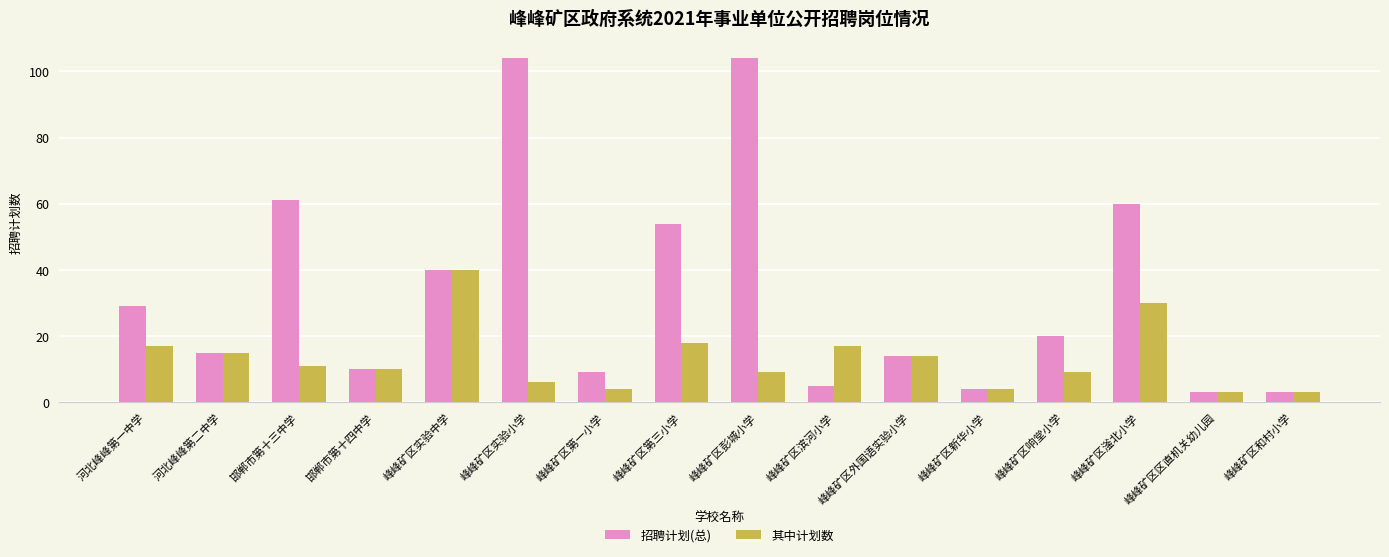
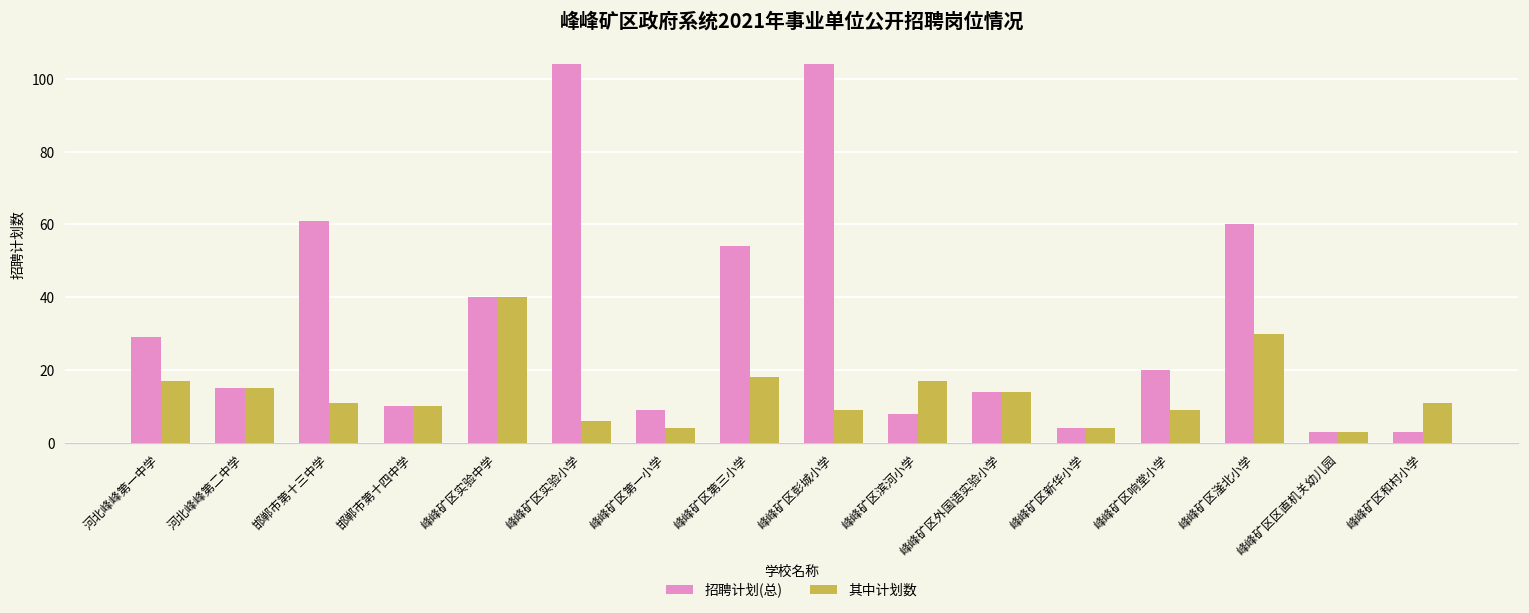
招聘计划(总), 峰峰矿区滨河小学: 5 -> 8
其中计划数, 峰峰矿区和村小学: 3 -> 11
